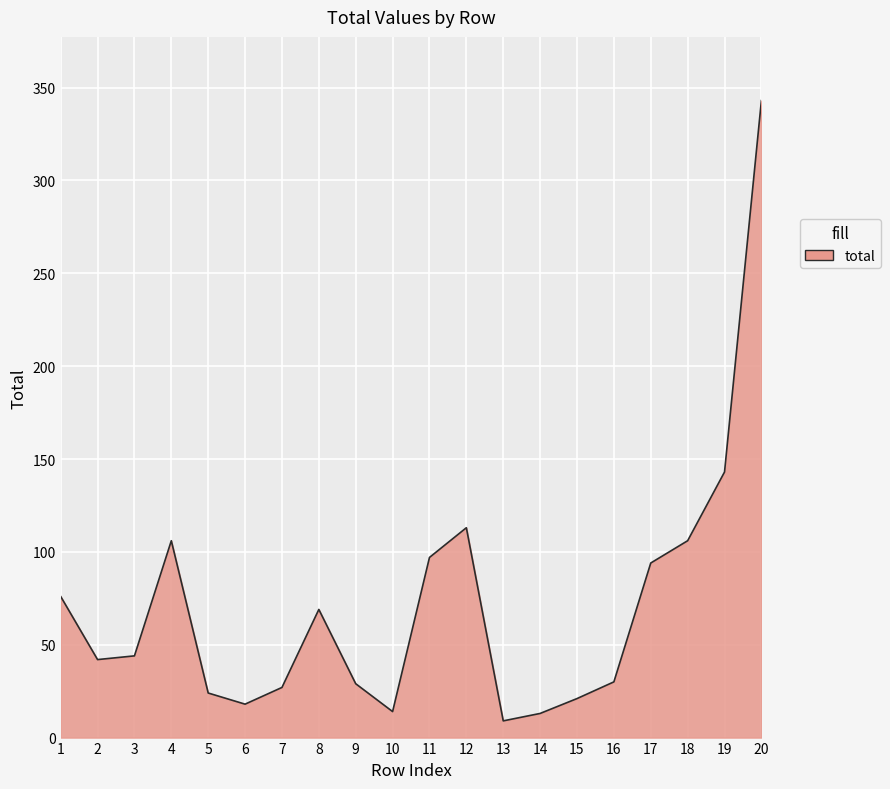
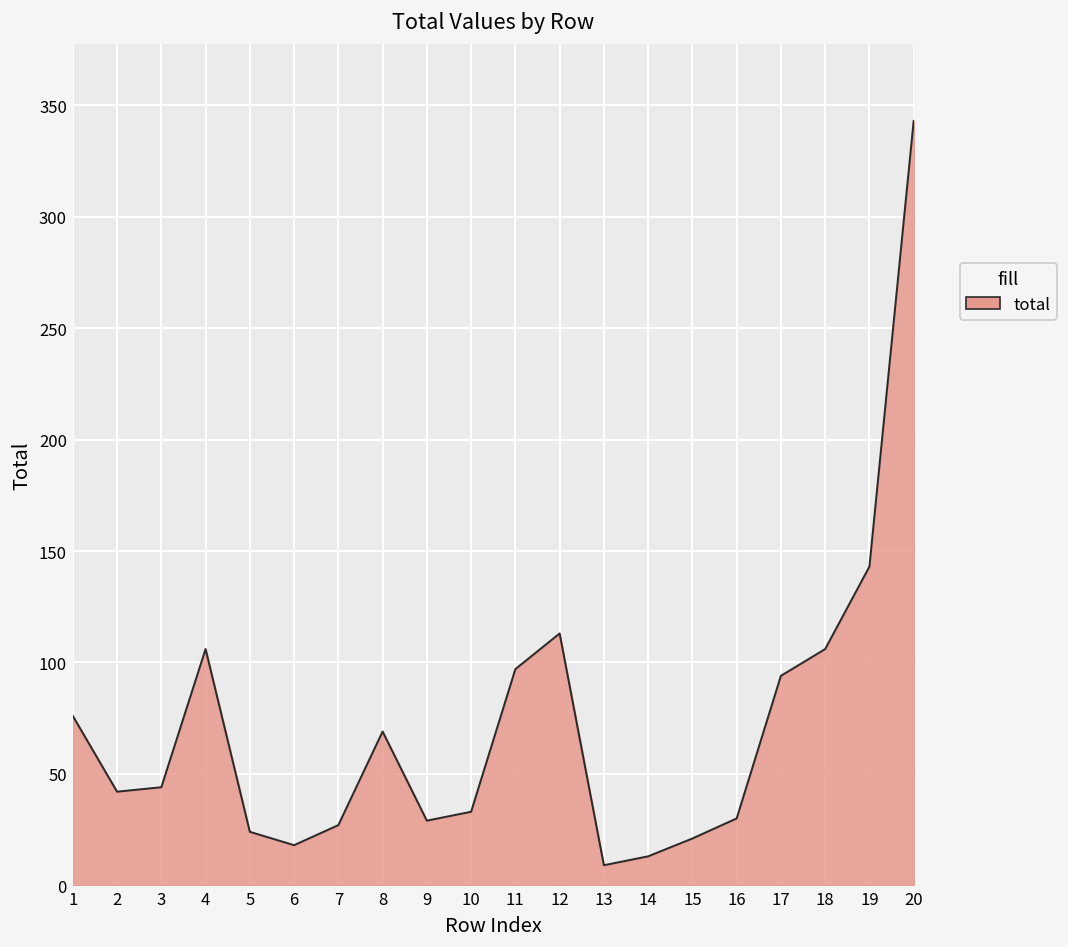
10: 14 -> 33
